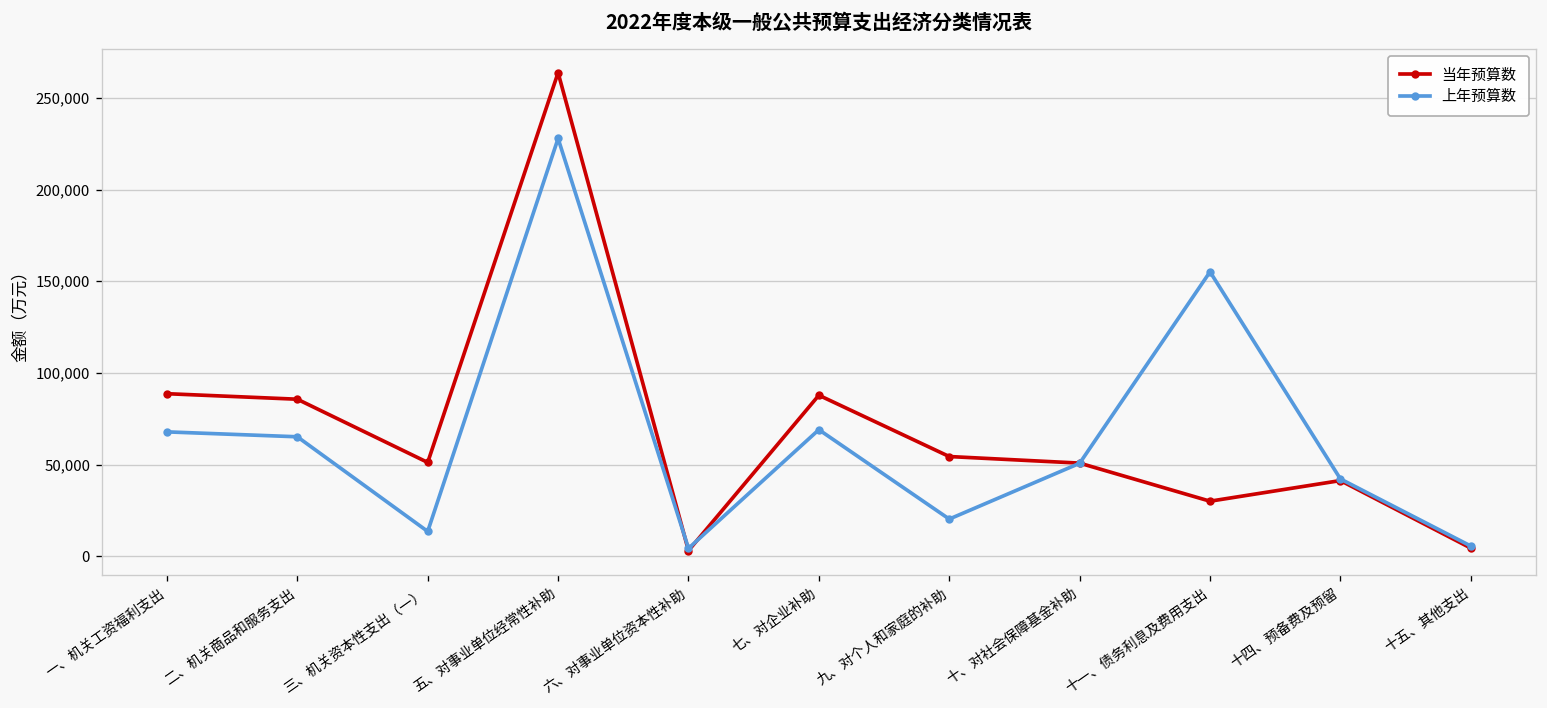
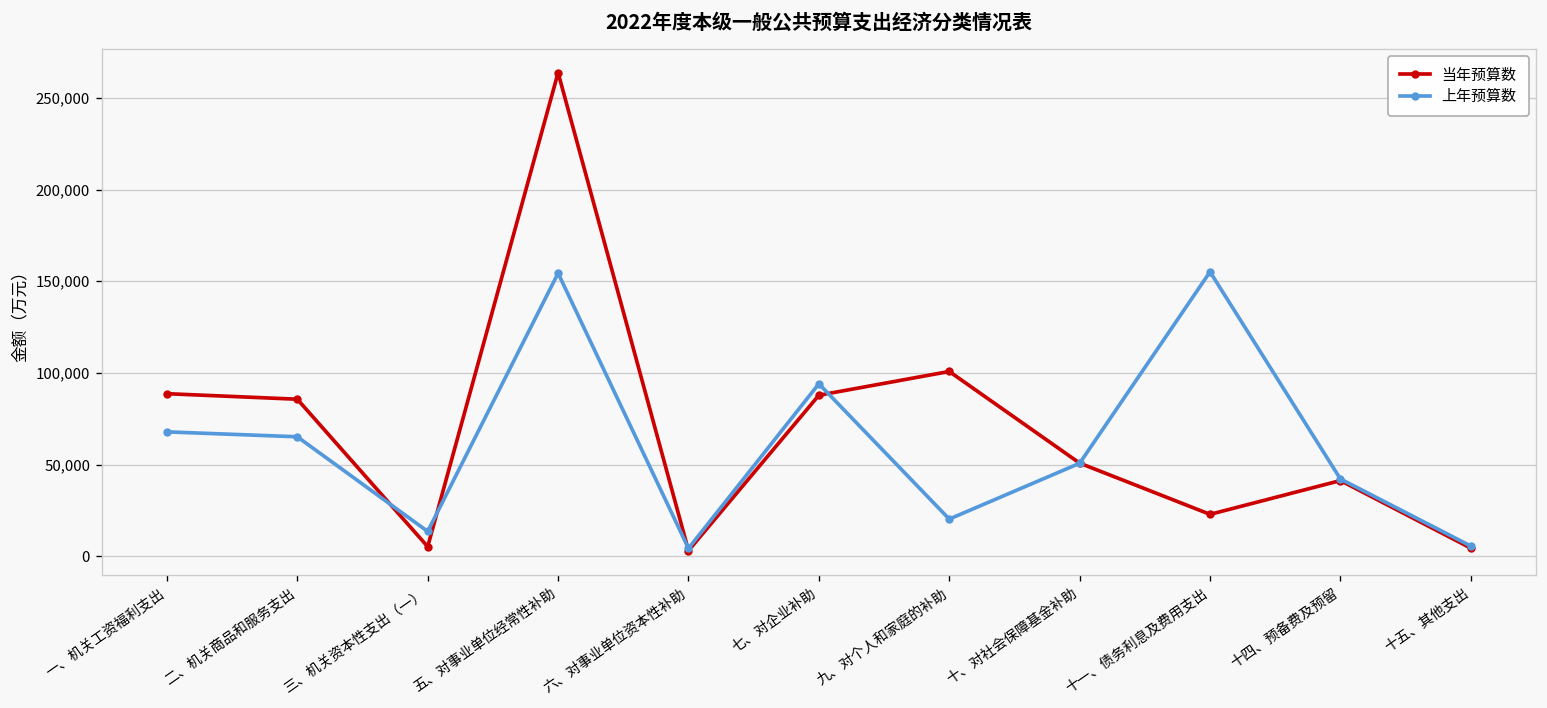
当年预算数, 三、机关资本性支出（一）: 51,000 -> 5,000
上年预算数, 五、对事业单位经常性补助: 228,000 -> 154,000
上年预算数, 七、对企业补助: 69,000 -> 94,000
当年预算数, 九、对个人和家庭的补助: 54,000 -> 101,000
当年预算数, 十一、债务利息及费用支出: 30,000 -> 23,000
